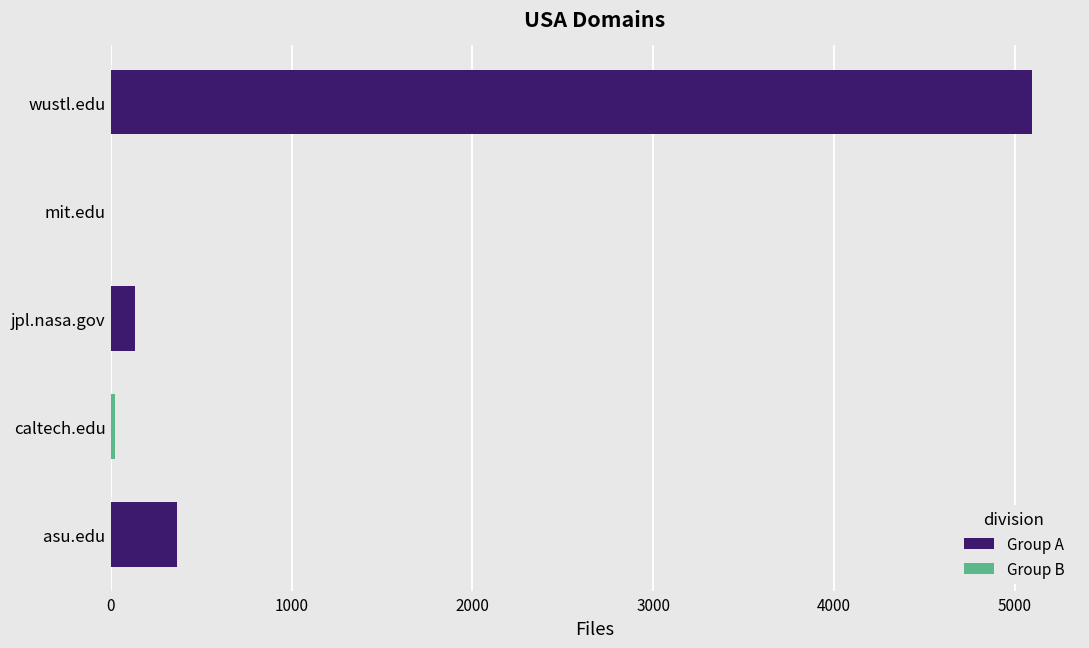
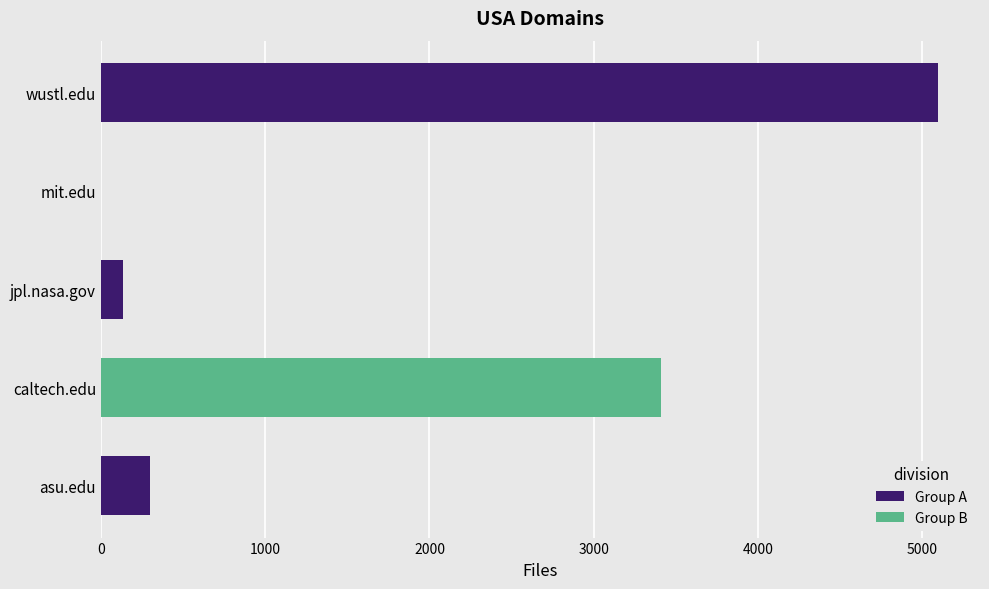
caltech.edu: 30 -> 3410
asu.edu: 360 -> 300
